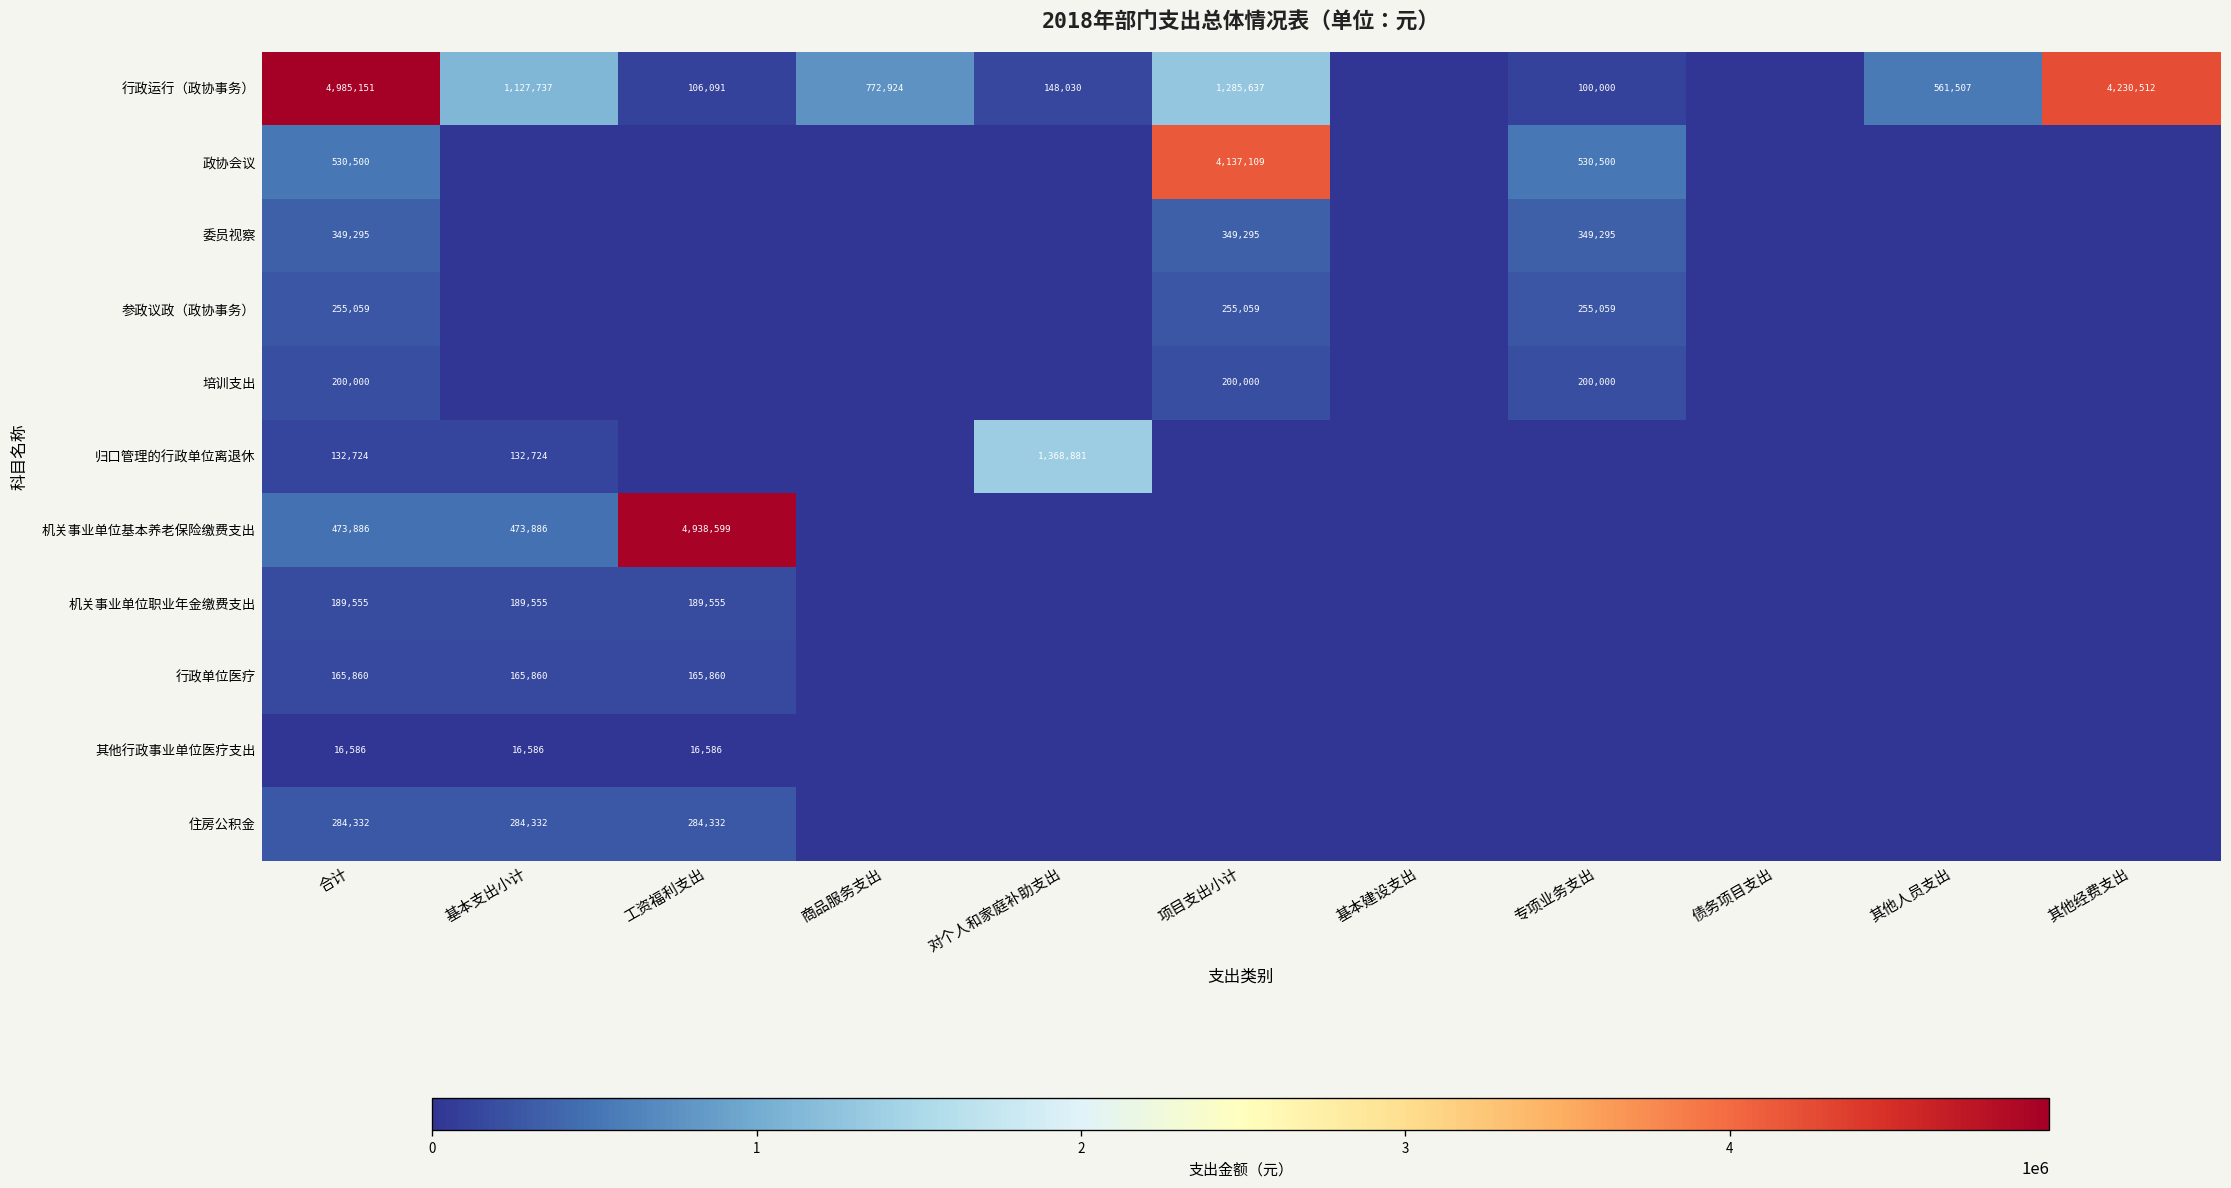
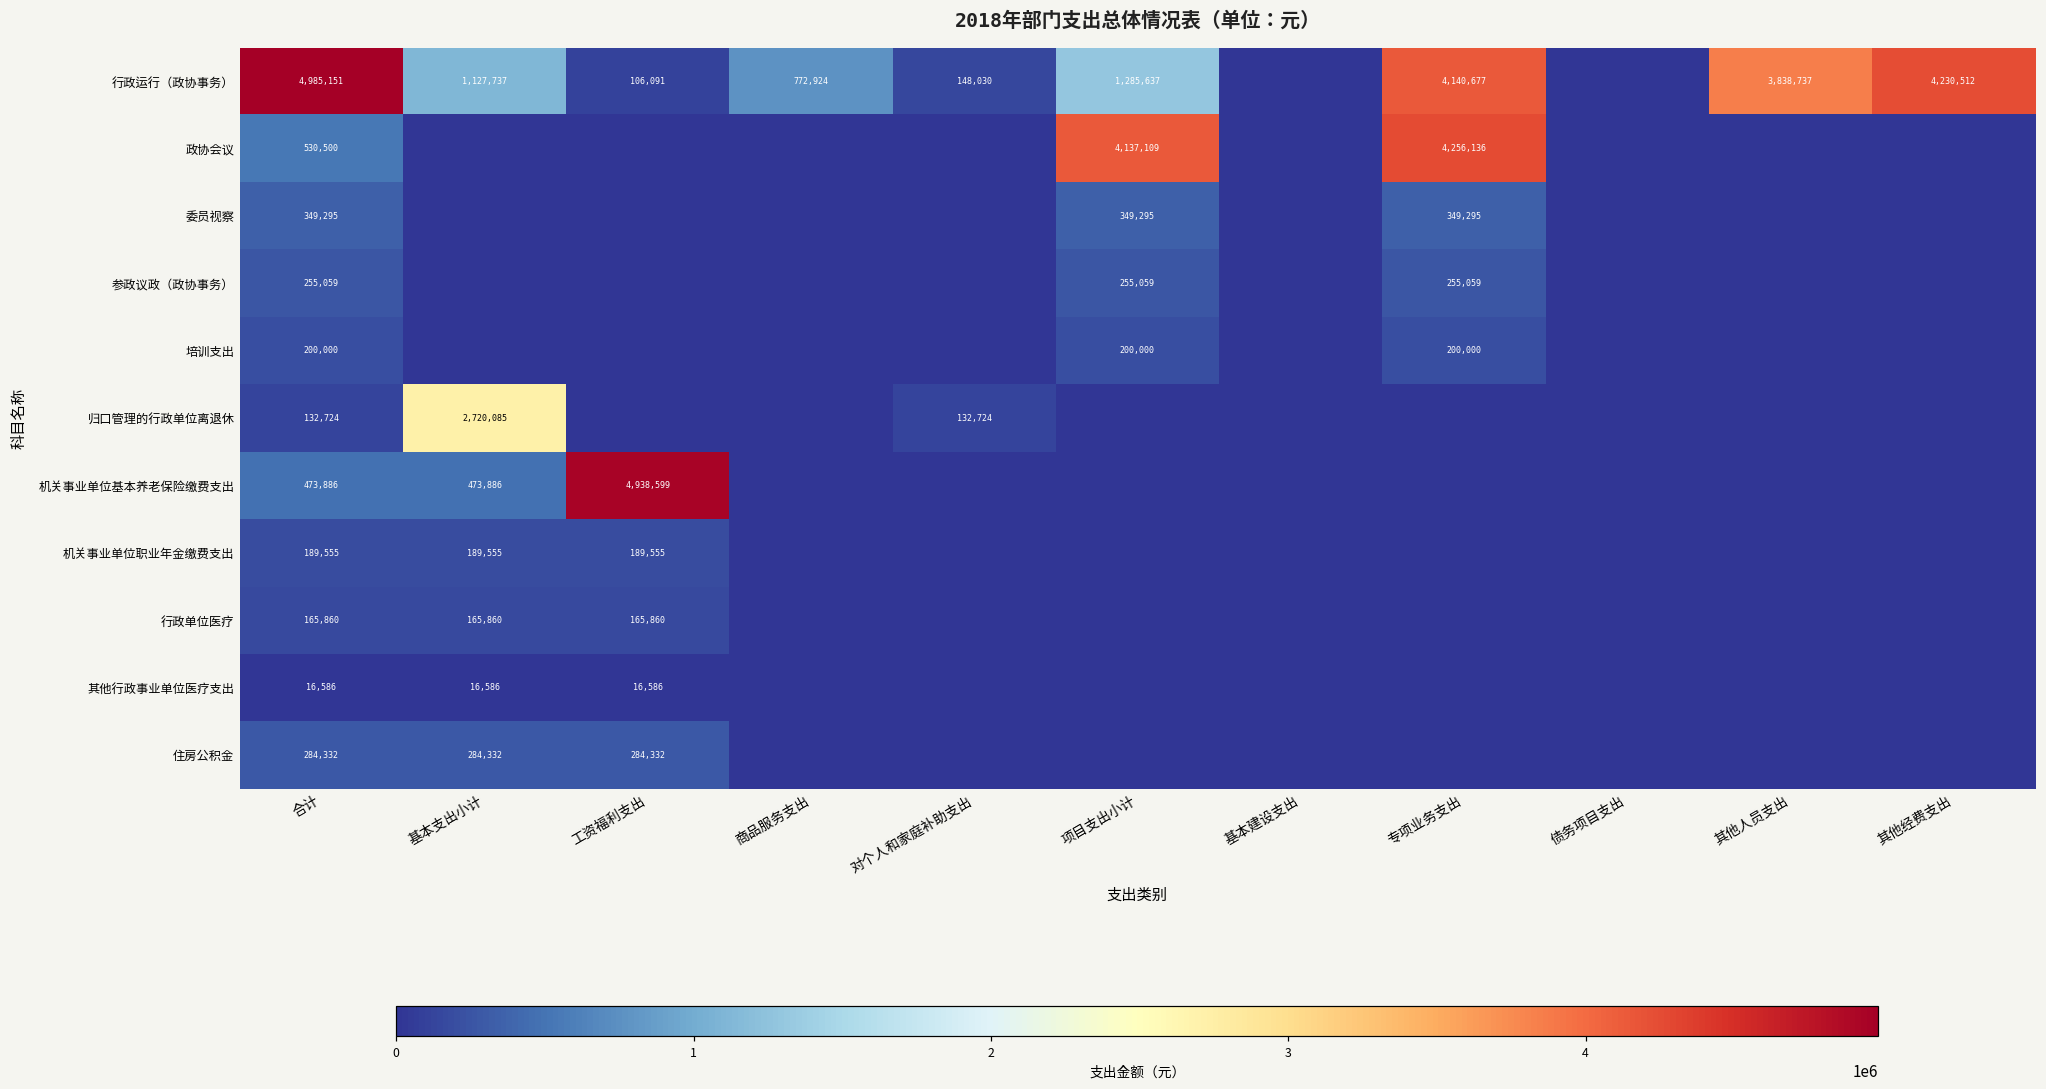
行政运行（政协事务）, 专项业务支出: 100,000 -> 4,140,677
行政运行（政协事务）, 其他人员支出: 561,507 -> 3,838,737
政协会议, 专项业务支出: 530,500 -> 4,256,136
归口管理的行政单位离退休, 基本支出小计: 132,724 -> 2,720,085
归口管理的行政单位离退休, 对个人和家庭补助支出: 1,368,881 -> 132,724
